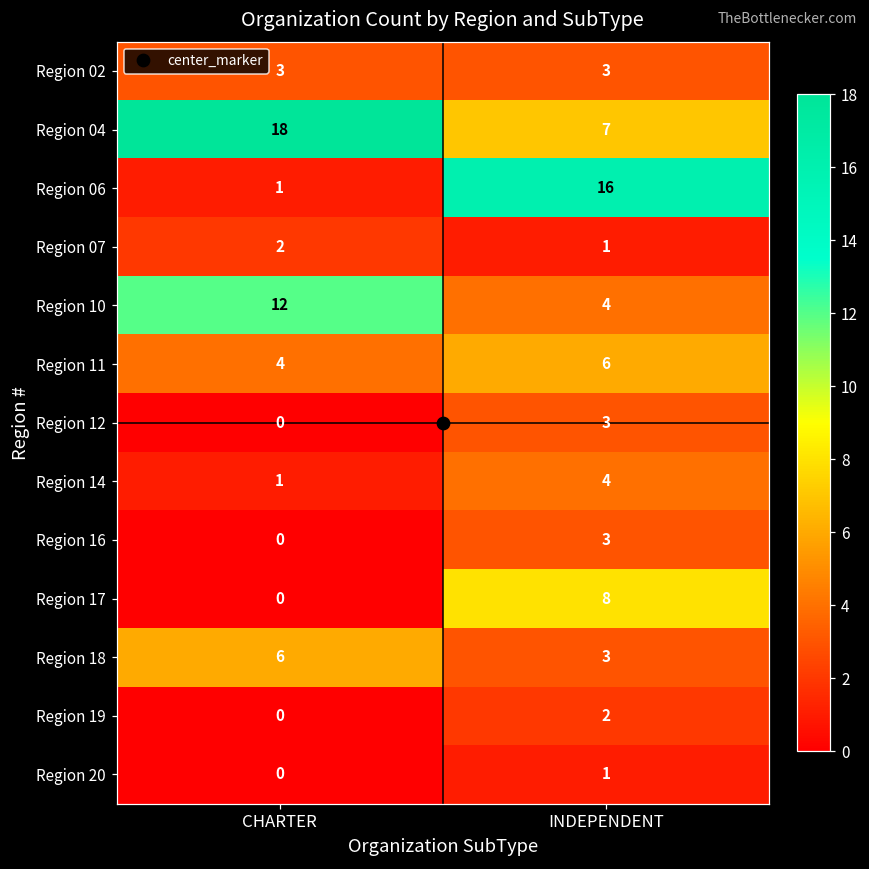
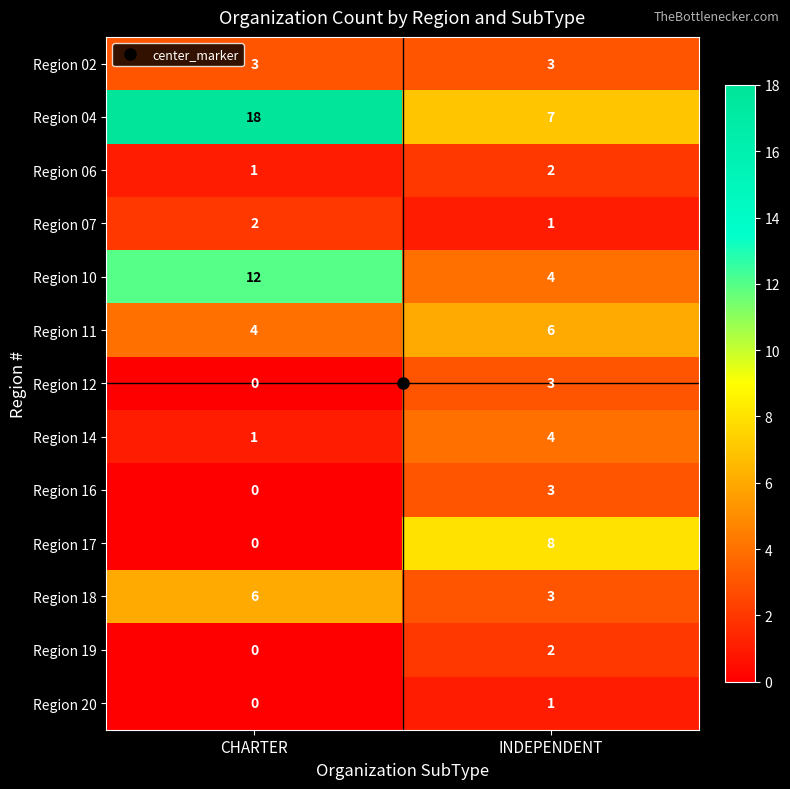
Region 06, INDEPENDENT: 16 -> 2
